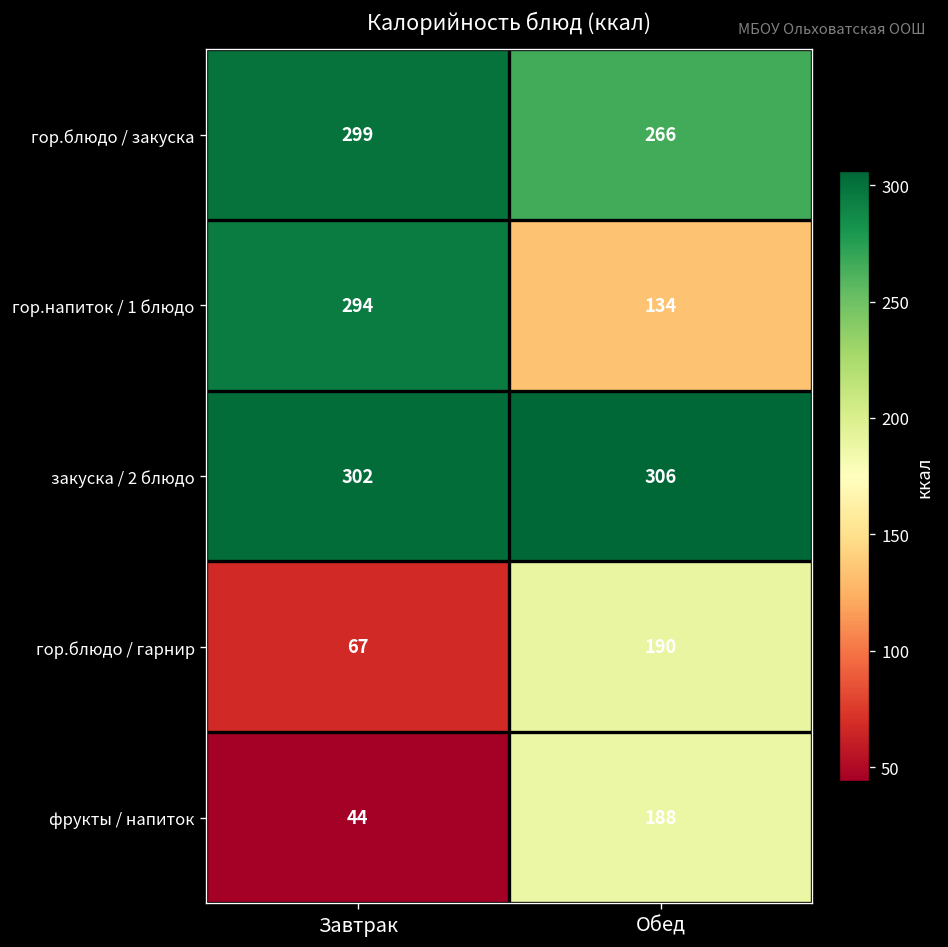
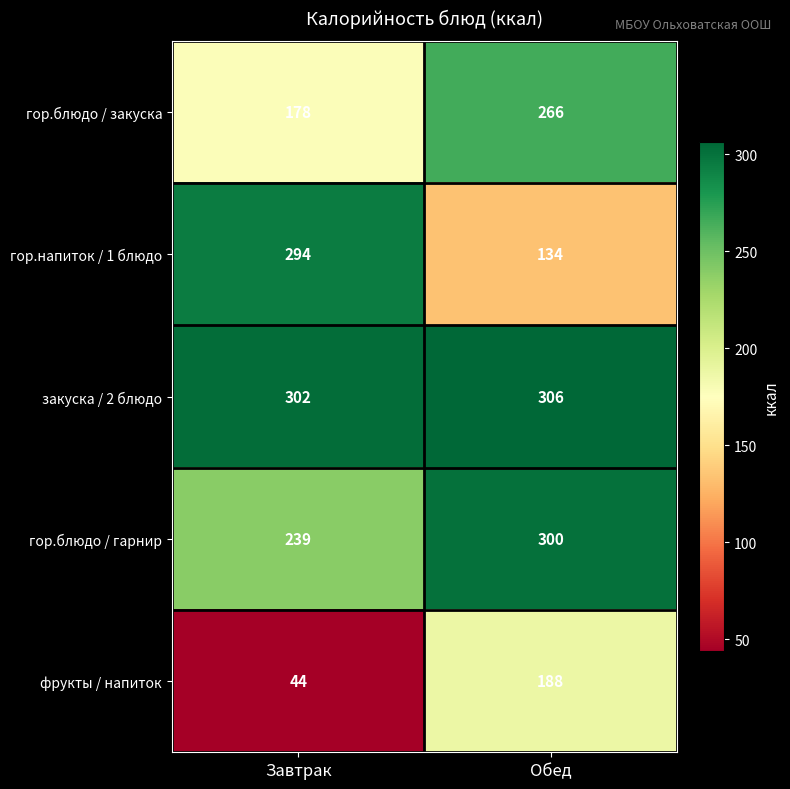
гор.блюдо / закуска, Завтрак: 299 -> 178
гор.блюдо / гарнир, Завтрак: 67 -> 239
гор.блюдо / гарнир, Обед: 190 -> 300
